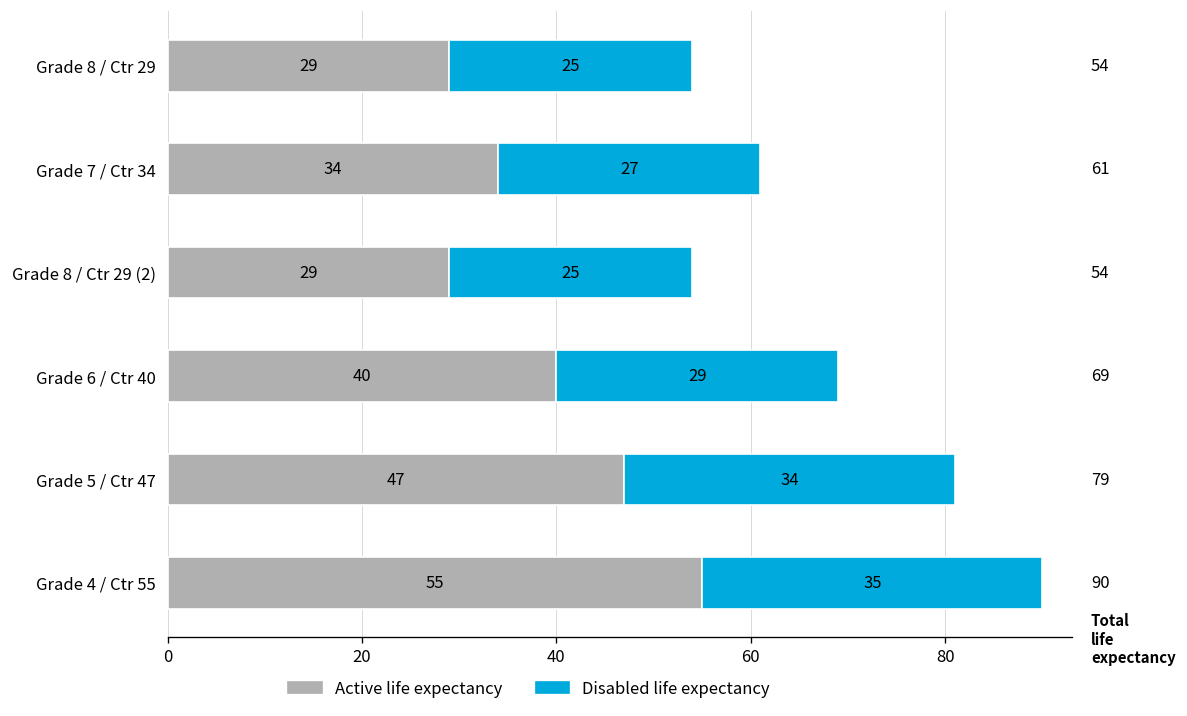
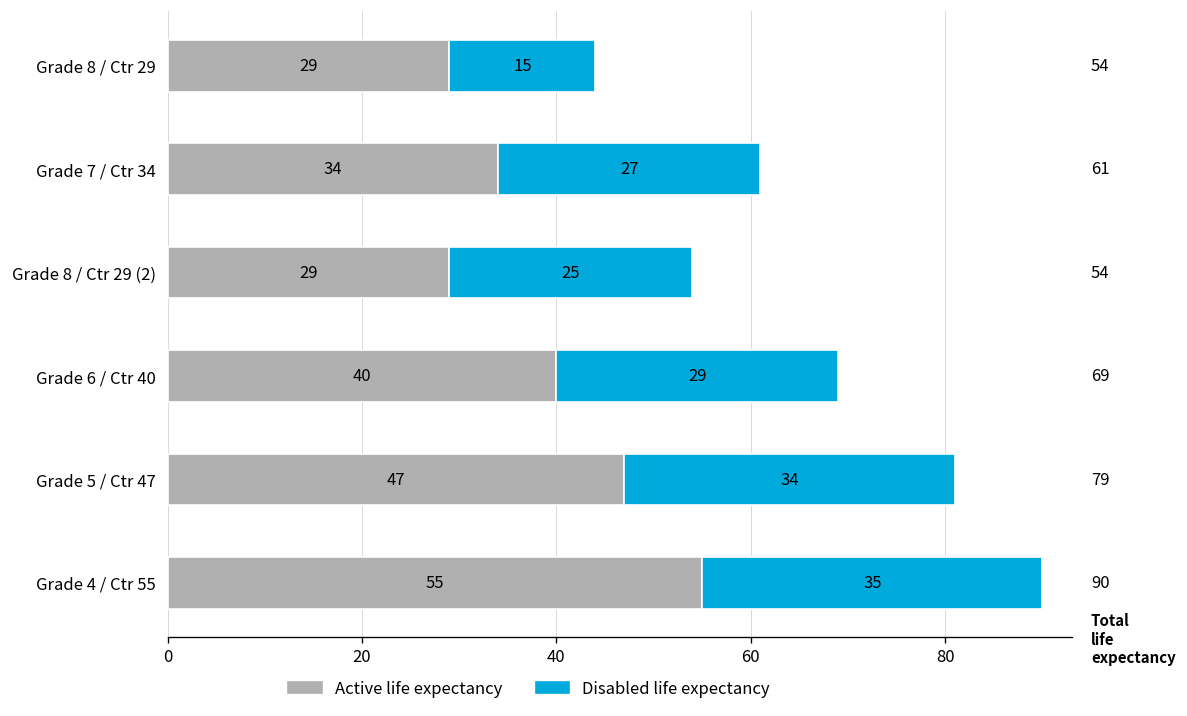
Disabled life expectancy, Grade 8 / Ctr 29: 25 -> 15
